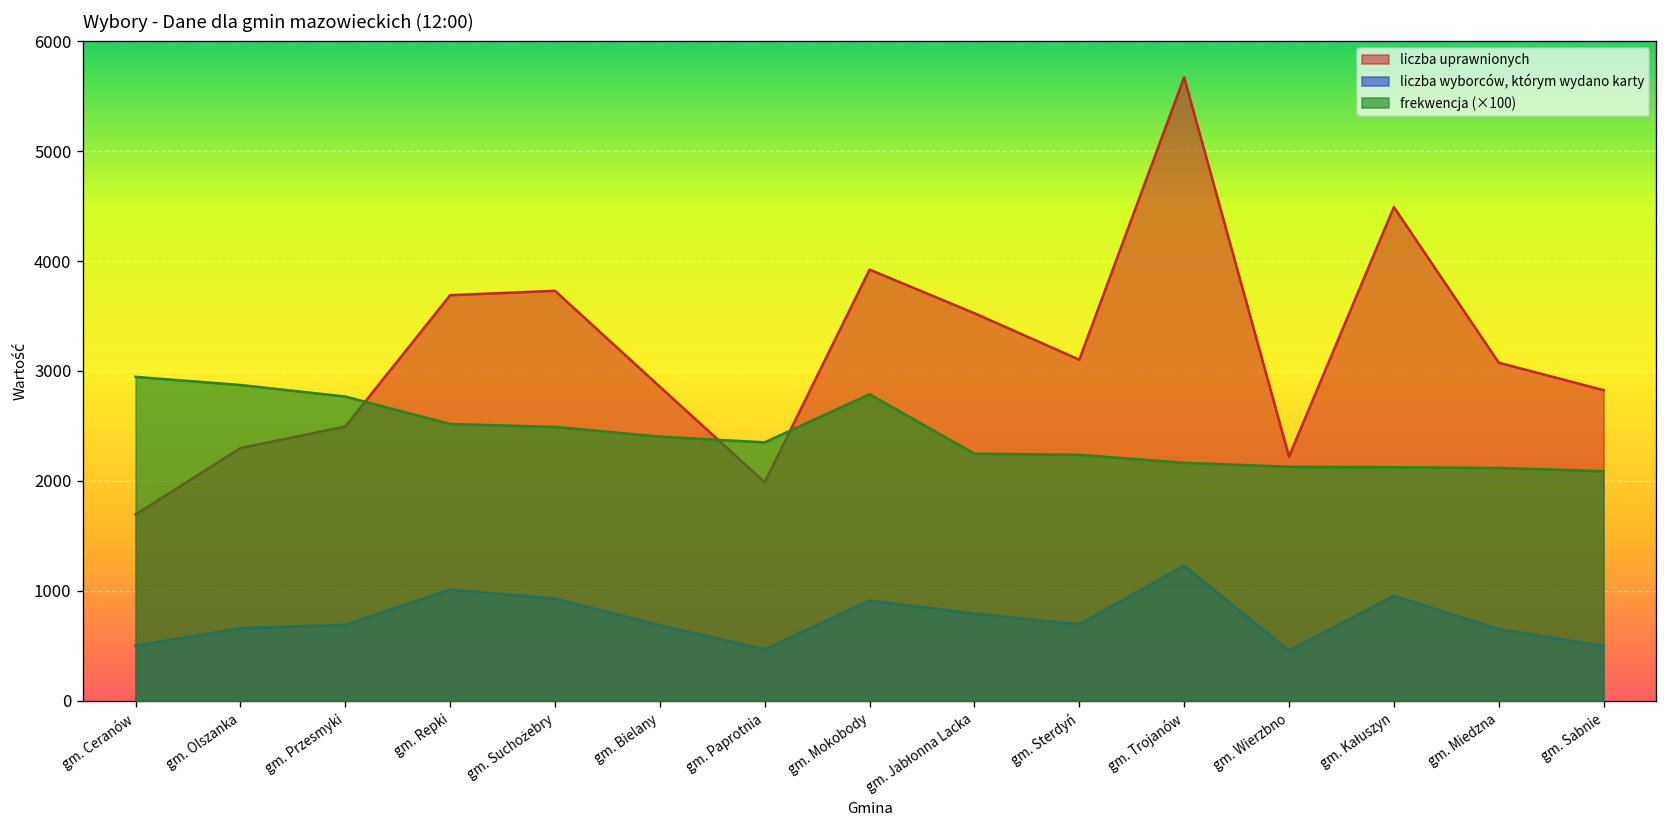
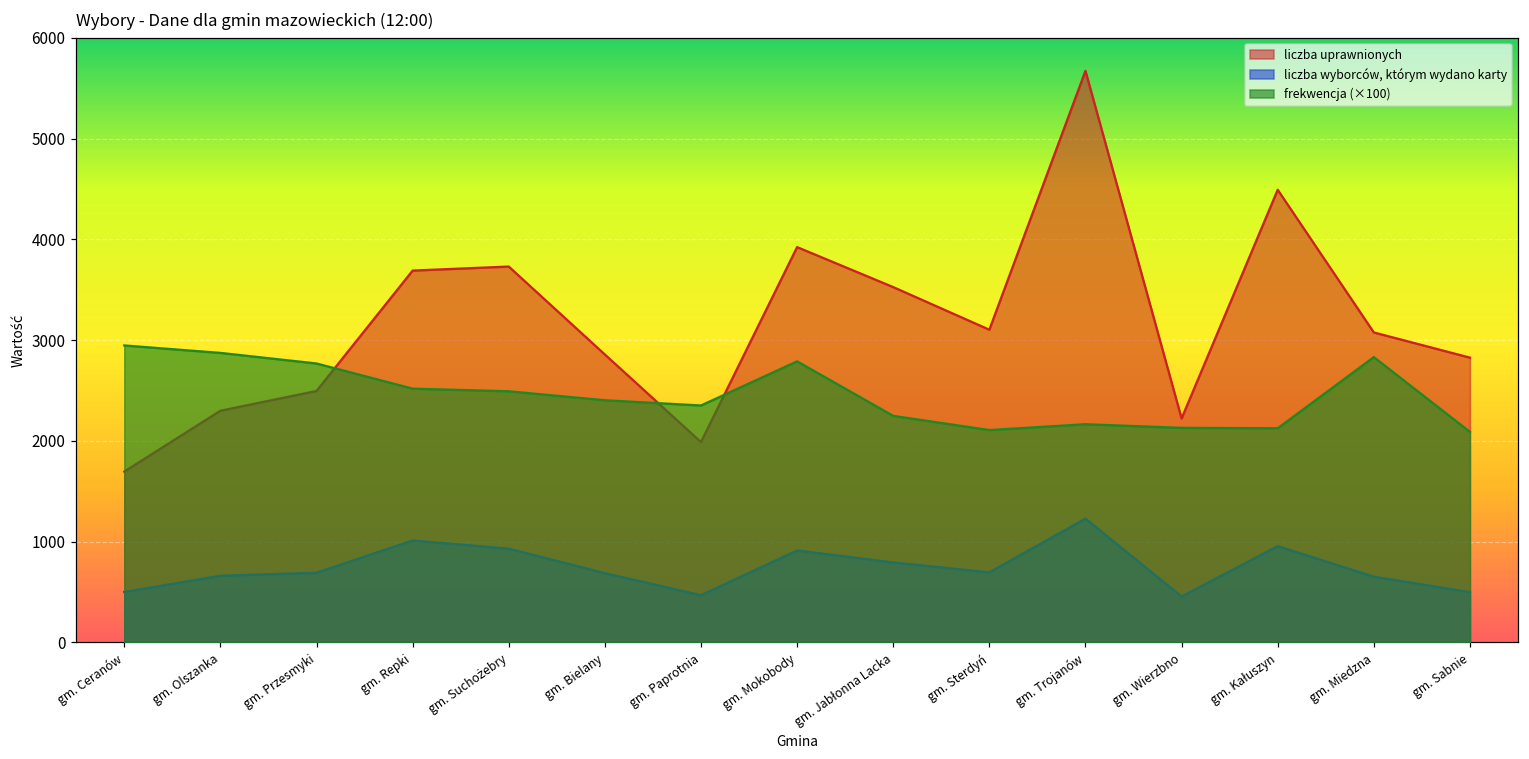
frekwencja (×100), gm. Sterdyń: 2200 -> 2100
frekwencja (×100), gm. Miedzna: 2100 -> 2800
